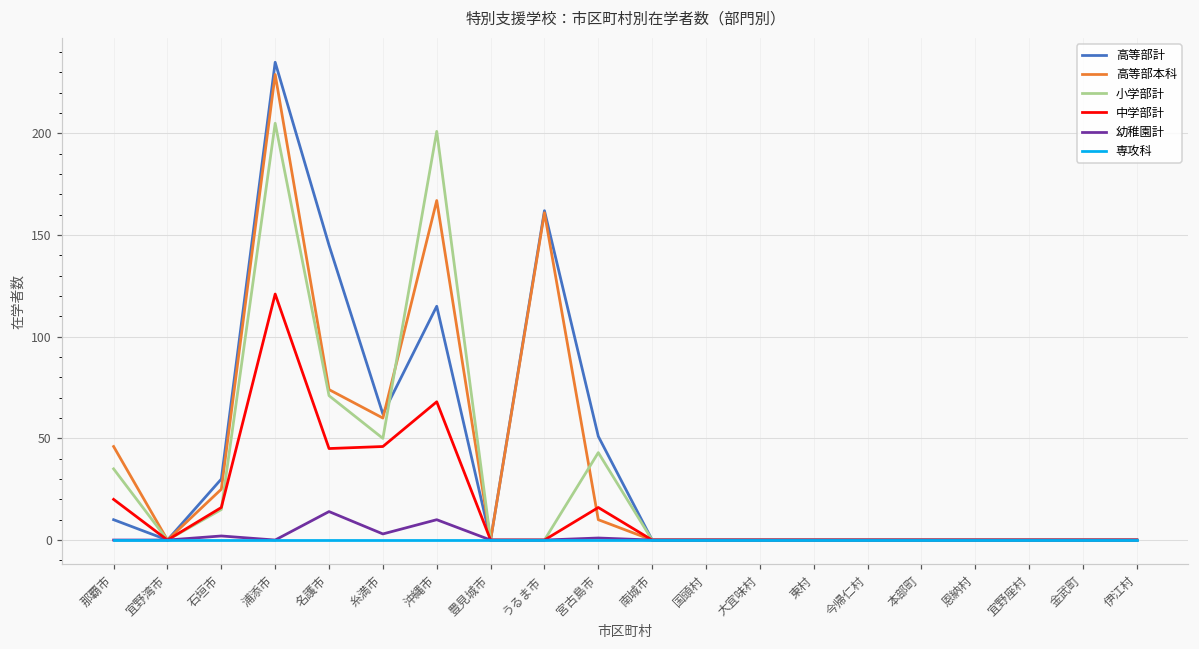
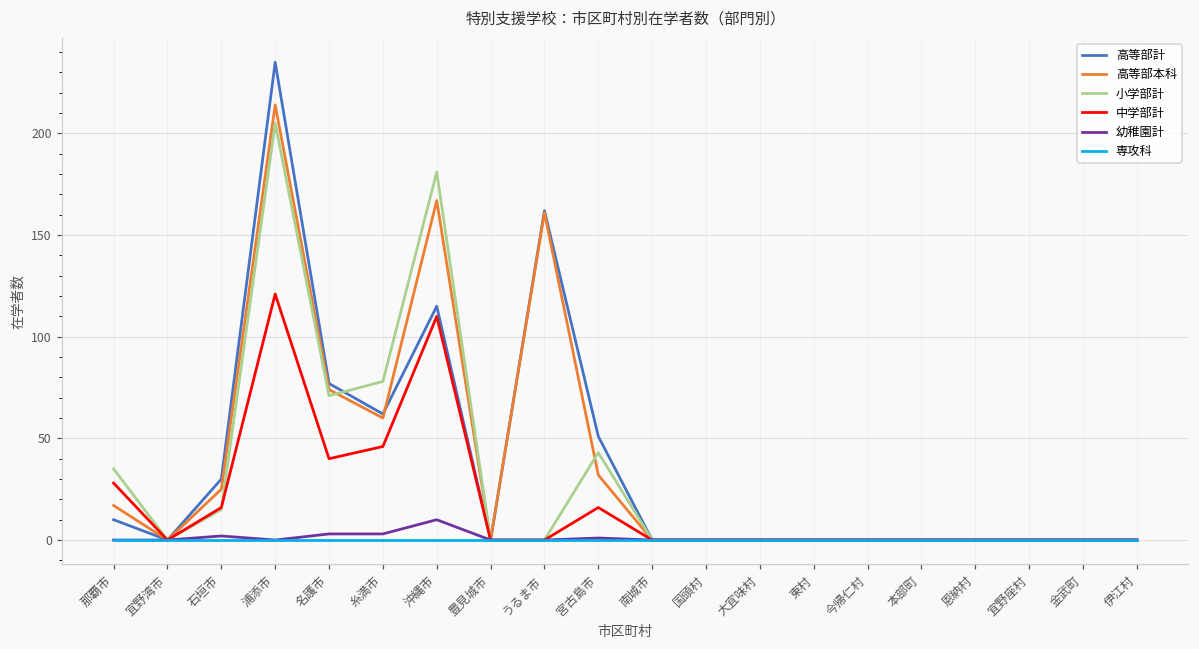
高等部本科, 那覇市: 46 -> 17
中学部計, 那覇市: 20 -> 28
高等部本科, 浦添市: 229 -> 214
高等部計, 名護市: 145 -> 77
中学部計, 名護市: 45 -> 40
幼稚園計, 名護市: 14 -> 3
小学部計, 糸満市: 50 -> 78
小学部計, 沖縄市: 201 -> 181
中学部計, 沖縄市: 68 -> 110
高等部本科, 宮古島市: 10 -> 32
